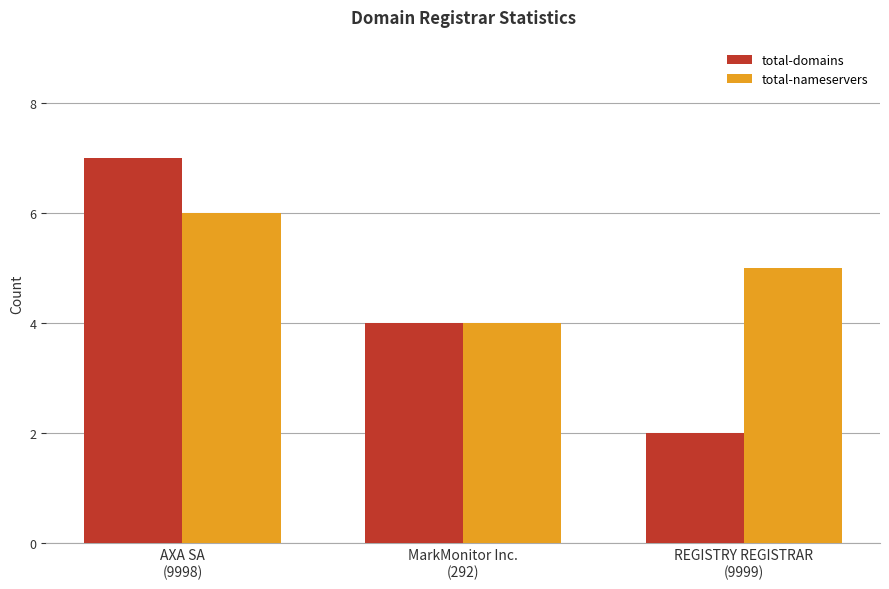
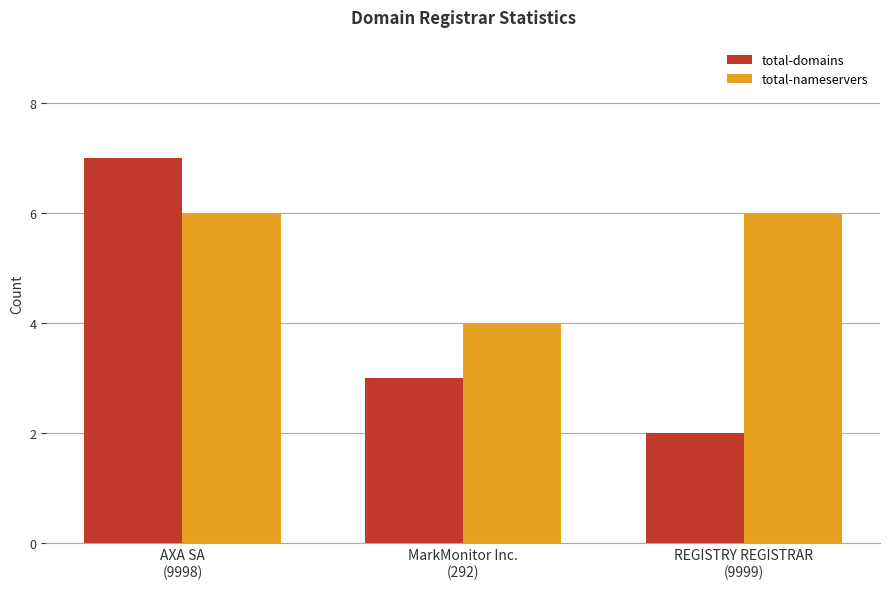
total-domains, MarkMonitor Inc. (292): 4 -> 3
total-nameservers, REGISTRY REGISTRAR (9999): 5 -> 6
